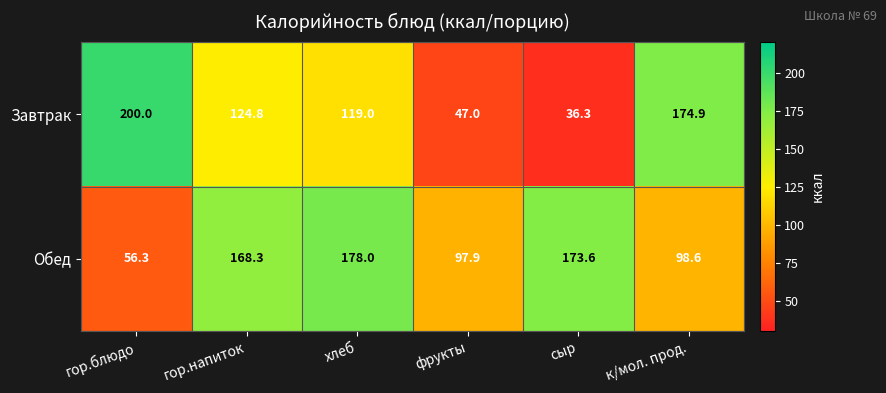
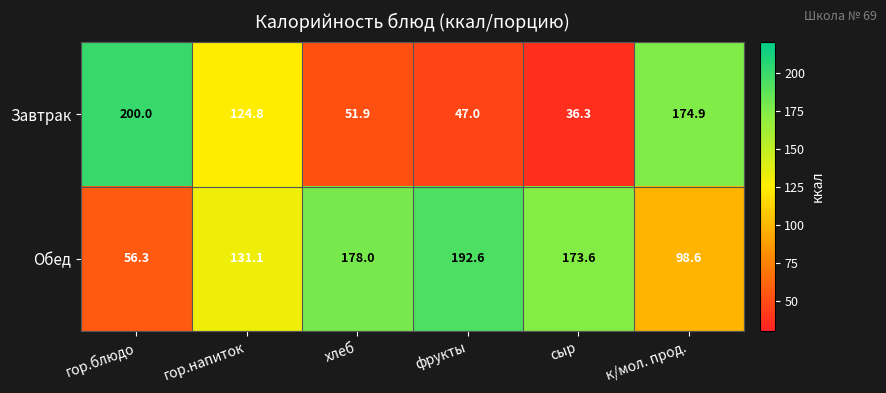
Завтрак, хлеб: 119.0 -> 51.9
Обед, гор.напиток: 168.3 -> 131.1
Обед, фрукты: 97.9 -> 192.6
